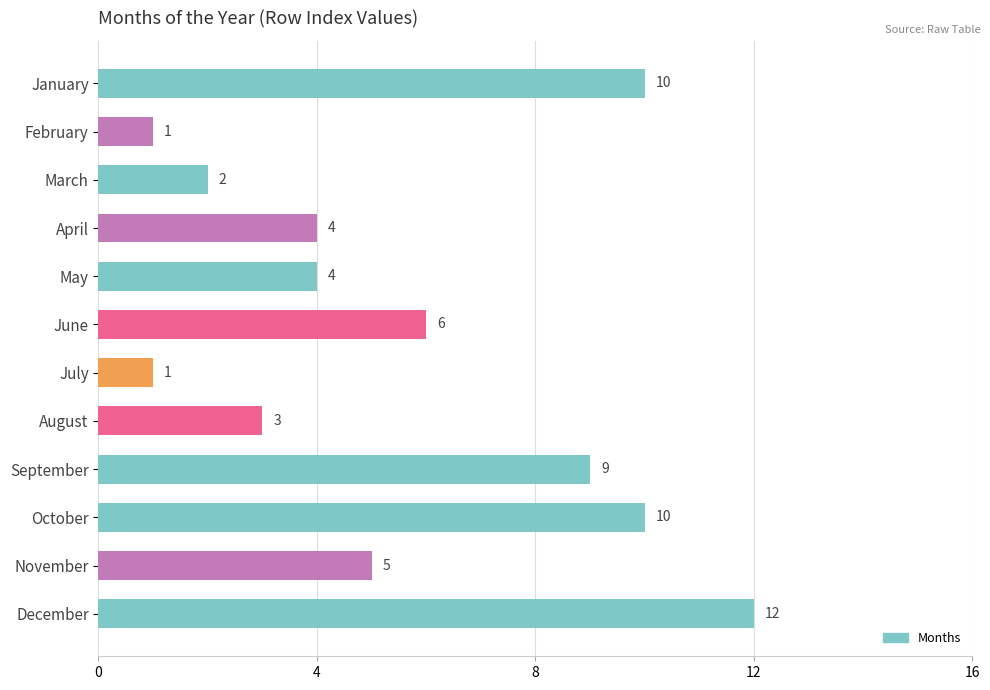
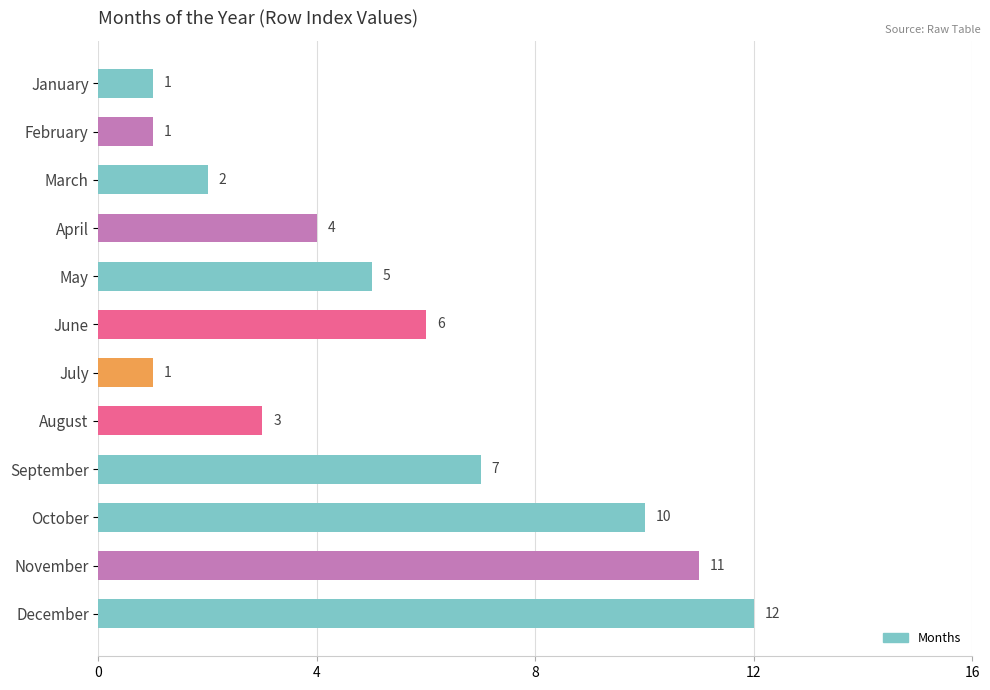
January: 10 -> 1
May: 4 -> 5
September: 9 -> 7
November: 5 -> 11
